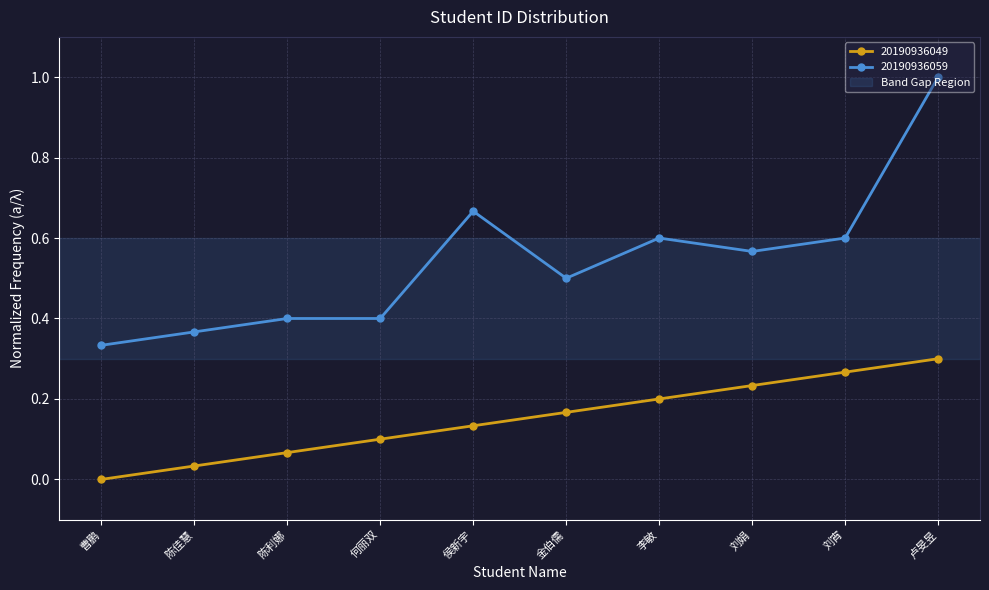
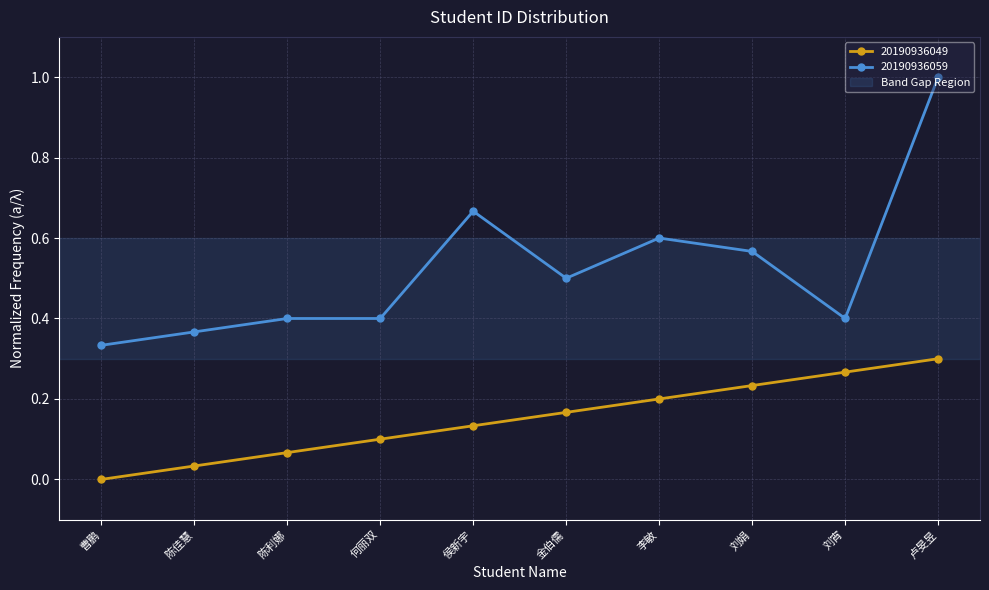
20190936059, 刘宵: 0.60 -> 0.40
